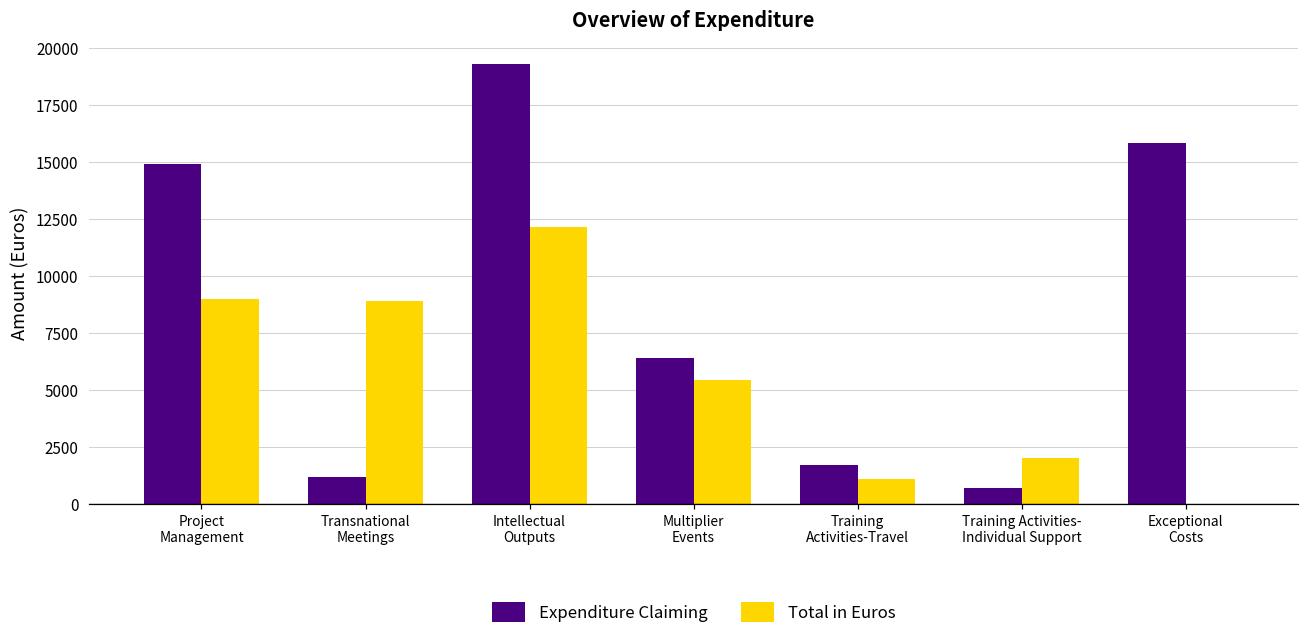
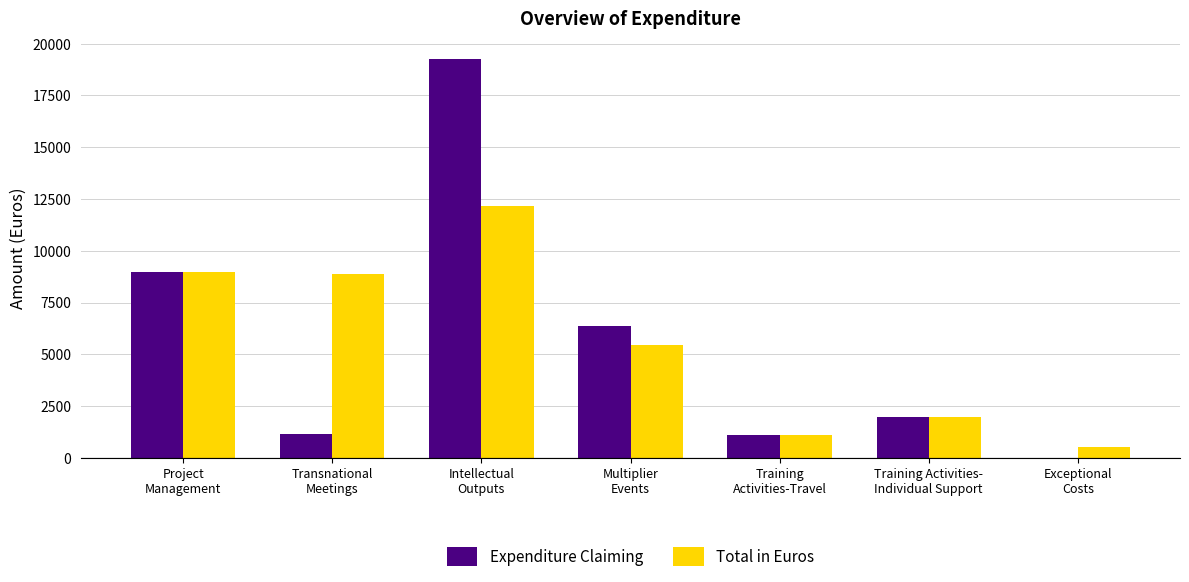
Expenditure Claiming, Project Management: 14900 -> 9000
Expenditure Claiming, Training Activities-Travel: 1700 -> 1100
Expenditure Claiming, Training Activities- Individual Support: 700 -> 2000
Expenditure Claiming, Exceptional Costs: 15800 -> 0
Total in Euros, Exceptional Costs: 0 -> 600
